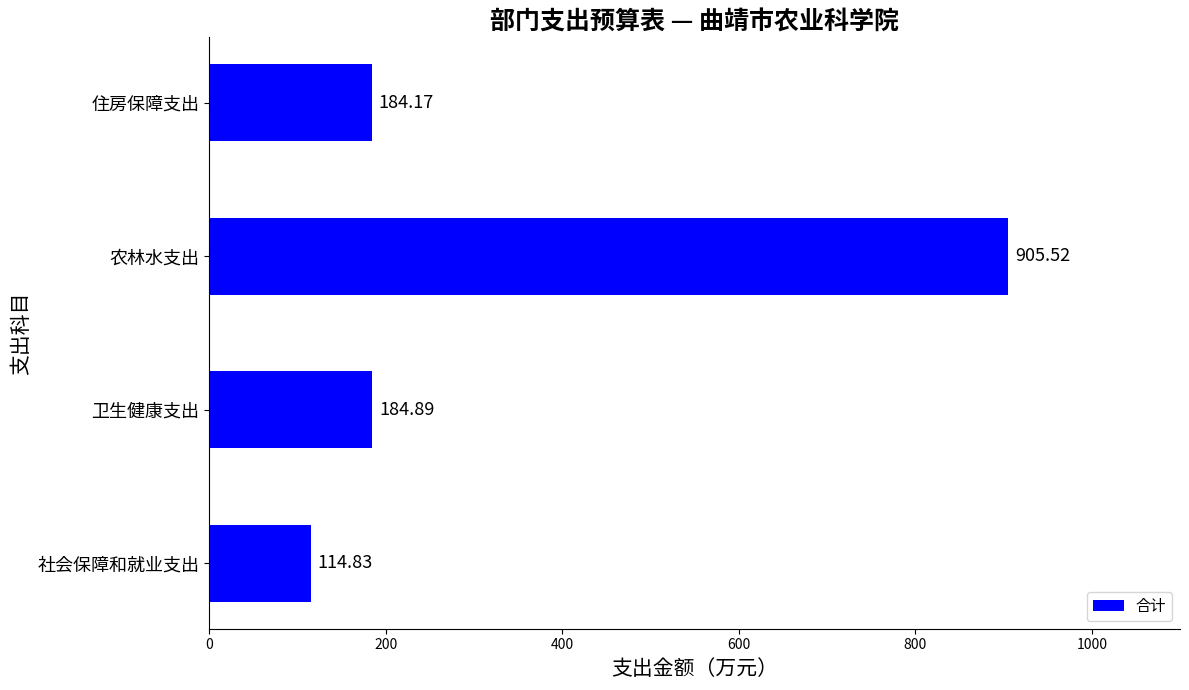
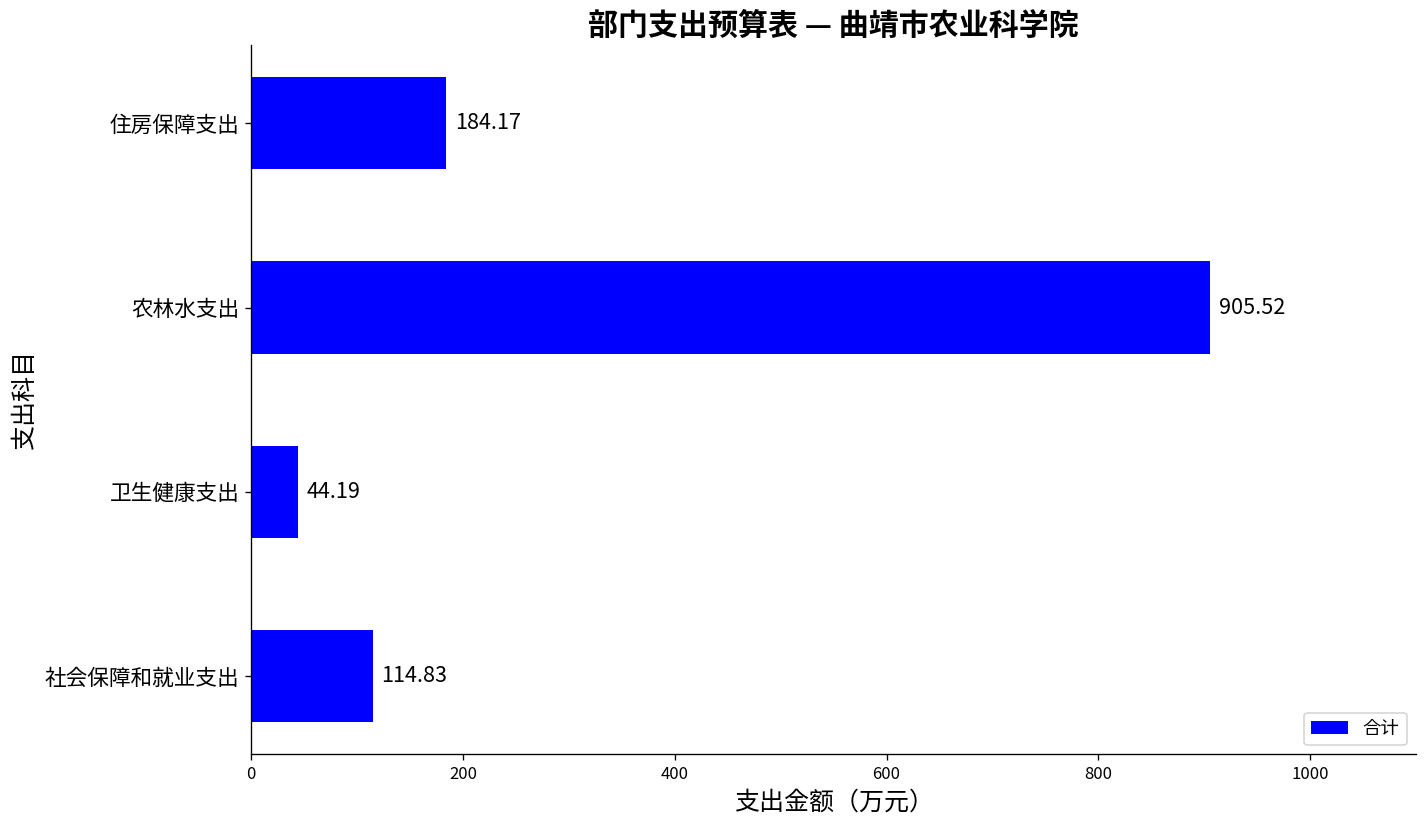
卫生健康支出: 184.89 -> 44.19
